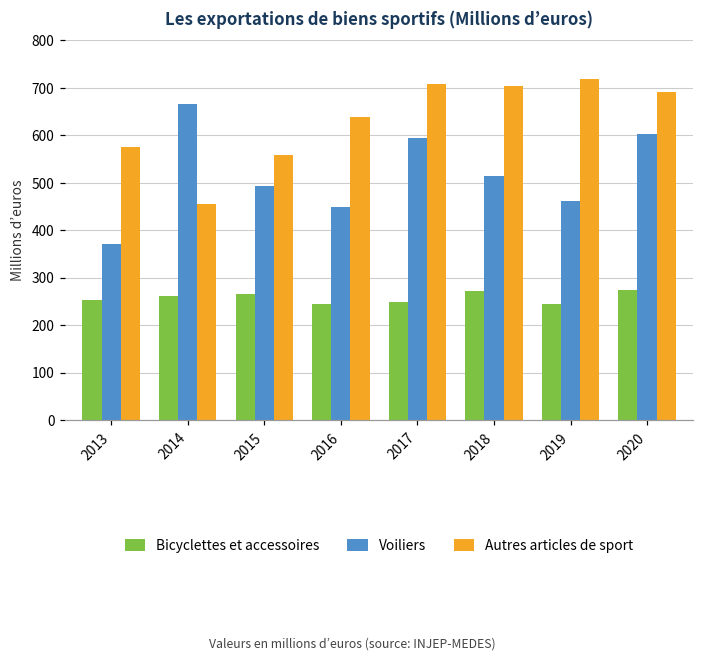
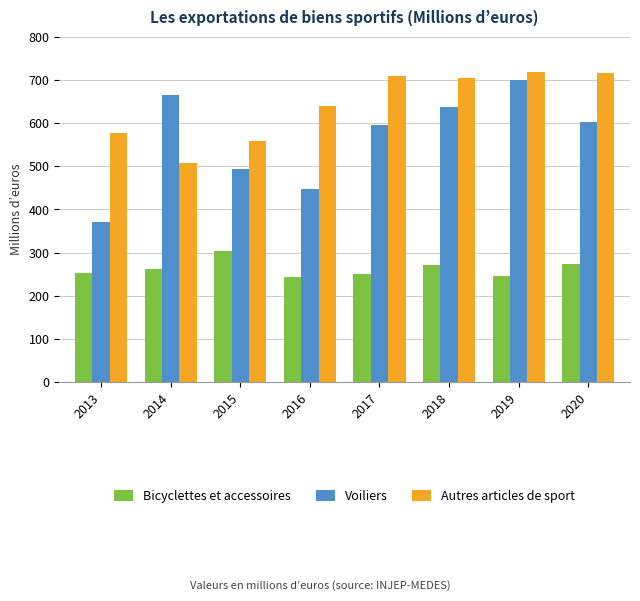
Autres articles de sport, 2014: 460 -> 510
Bicyclettes et accessoires, 2015: 270 -> 300
Voiliers, 2018: 510 -> 640
Voiliers, 2019: 460 -> 700
Autres articles de sport, 2020: 690 -> 720
